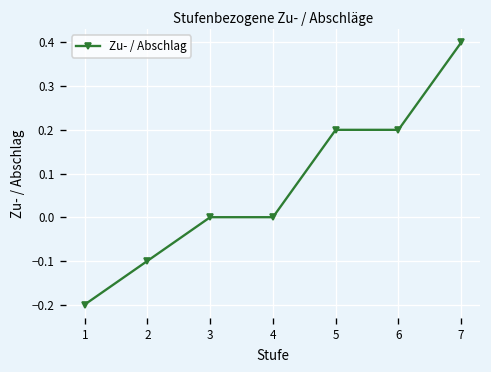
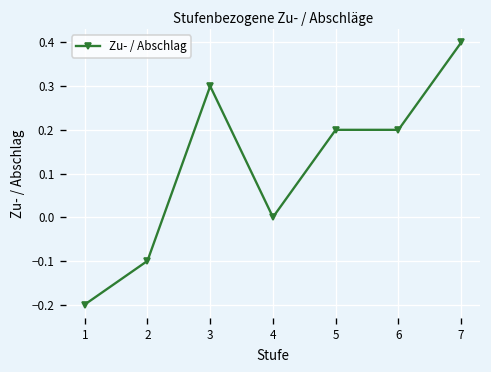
3: 0.0 -> 0.3
